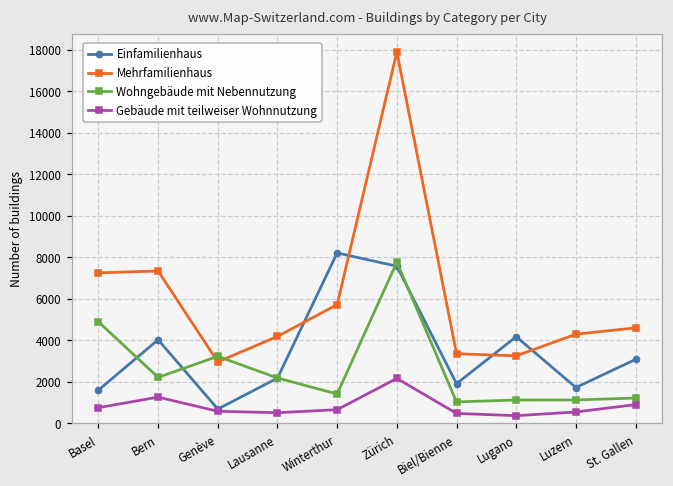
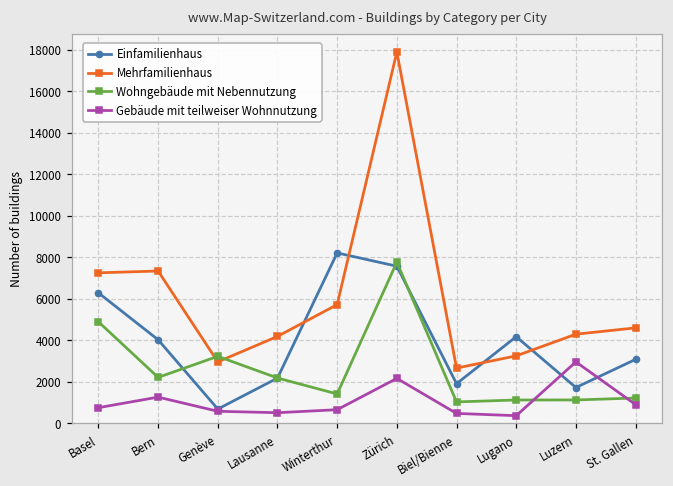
Einfamilienhaus, Basel: 1600 -> 6300
Mehrfamilienhaus, Biel/Bienne: 3400 -> 2700
Gebäude mit teilweiser Wohnnutzung, Luzern: 500 -> 3000
